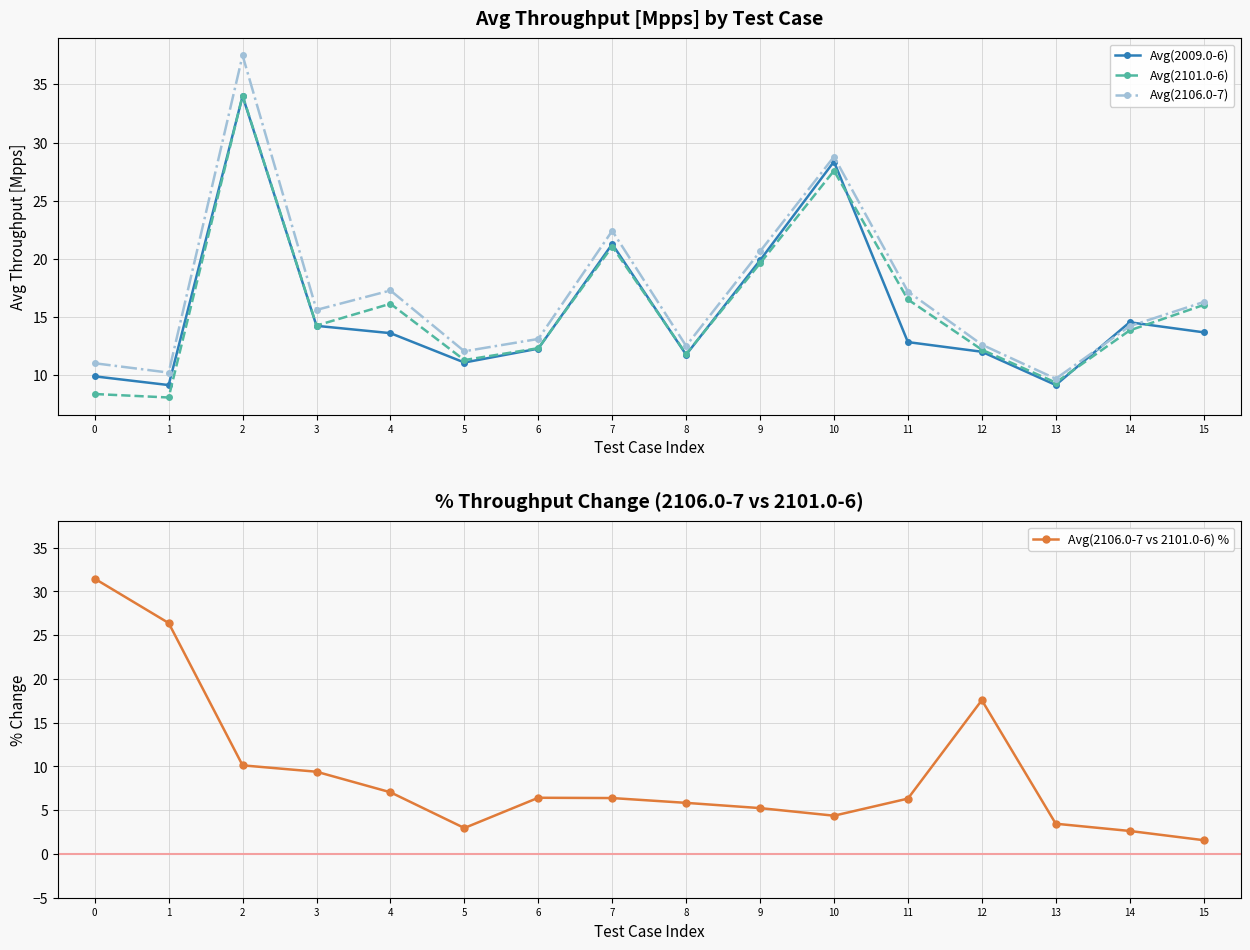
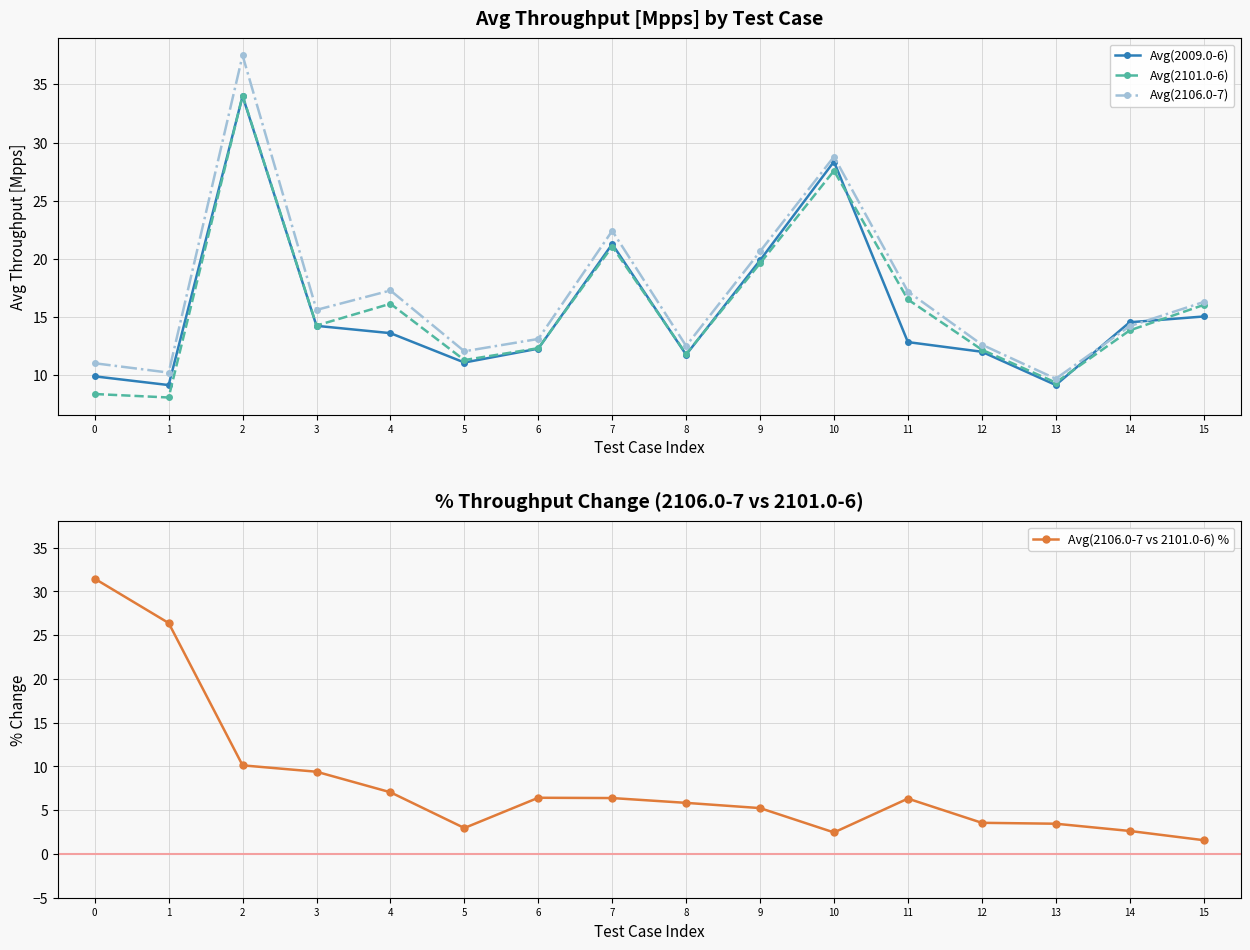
Avg Throughput [Mpps] by Test Case, Avg(2009.0-6), 15: 13.7 -> 15.1
% Throughput Change (2106.0-7 vs 2101.0-6), 10: 4 -> 2
% Throughput Change (2106.0-7 vs 2101.0-6), 12: 18 -> 4
